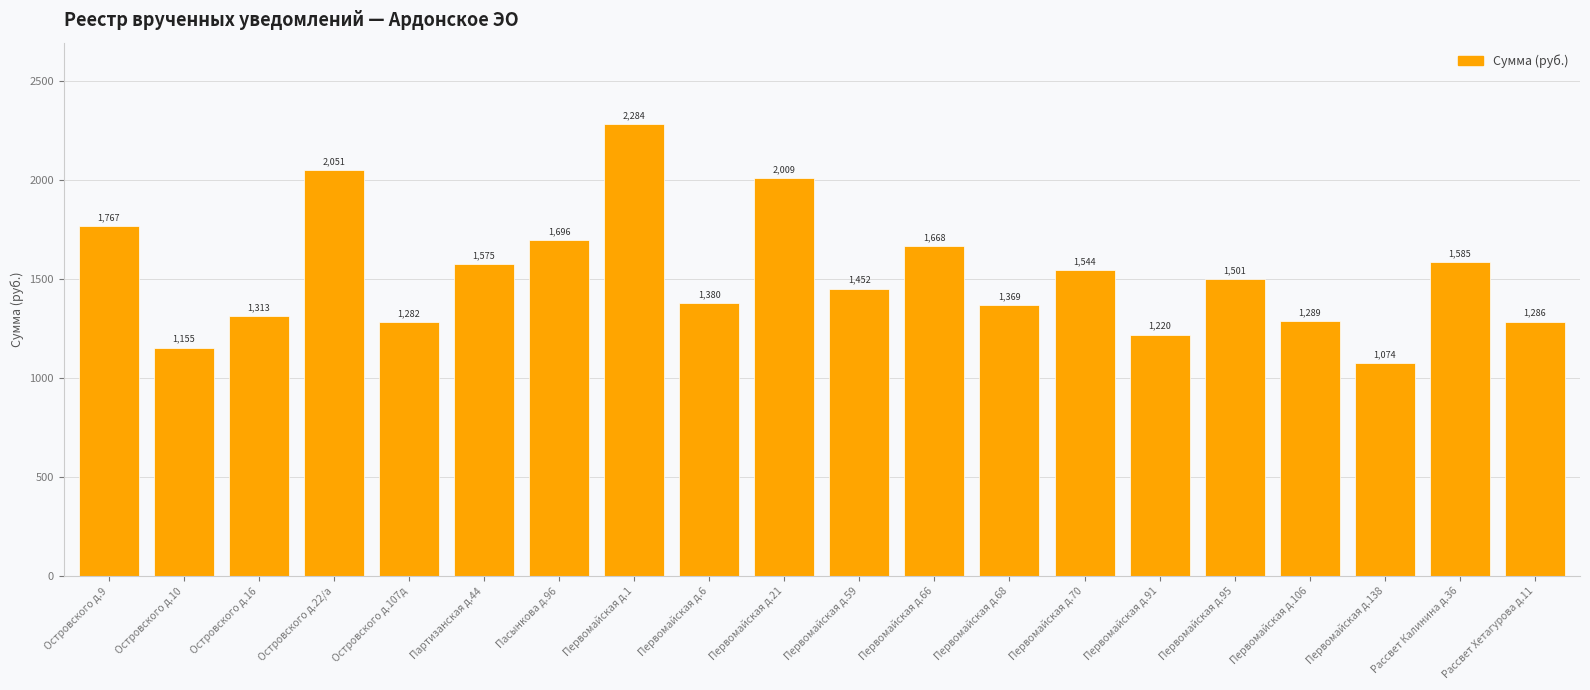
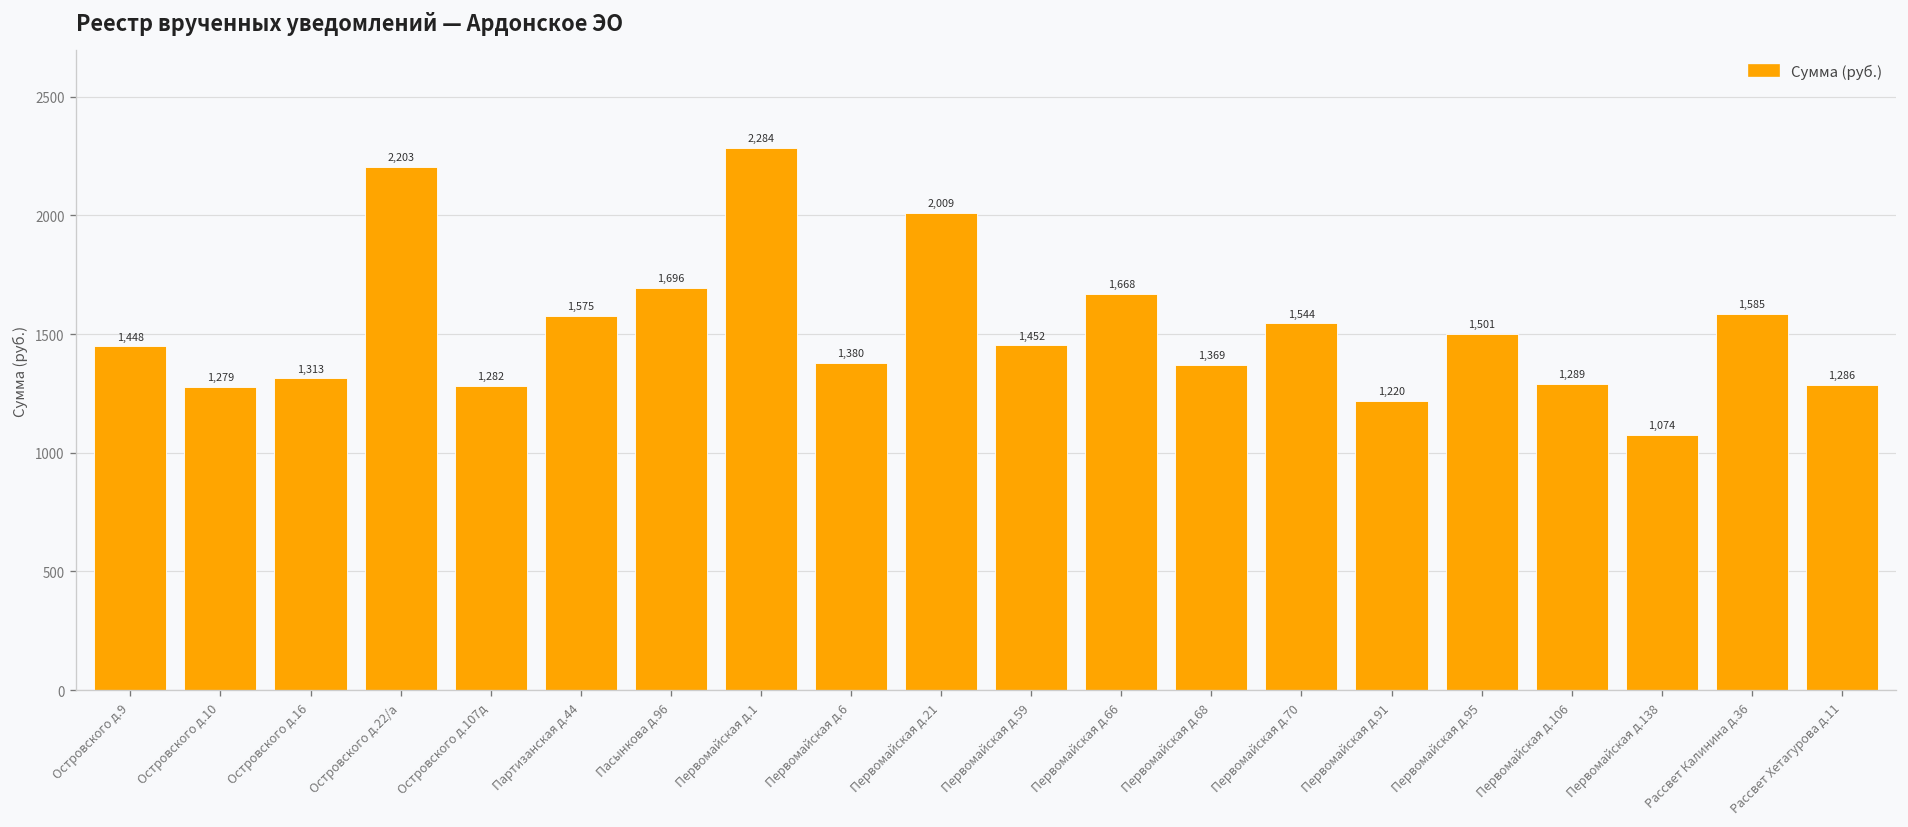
Островского д.9: 1,767 -> 1,448
Островского д.10: 1,155 -> 1,279
Островского д.22/а: 2,051 -> 2,203
